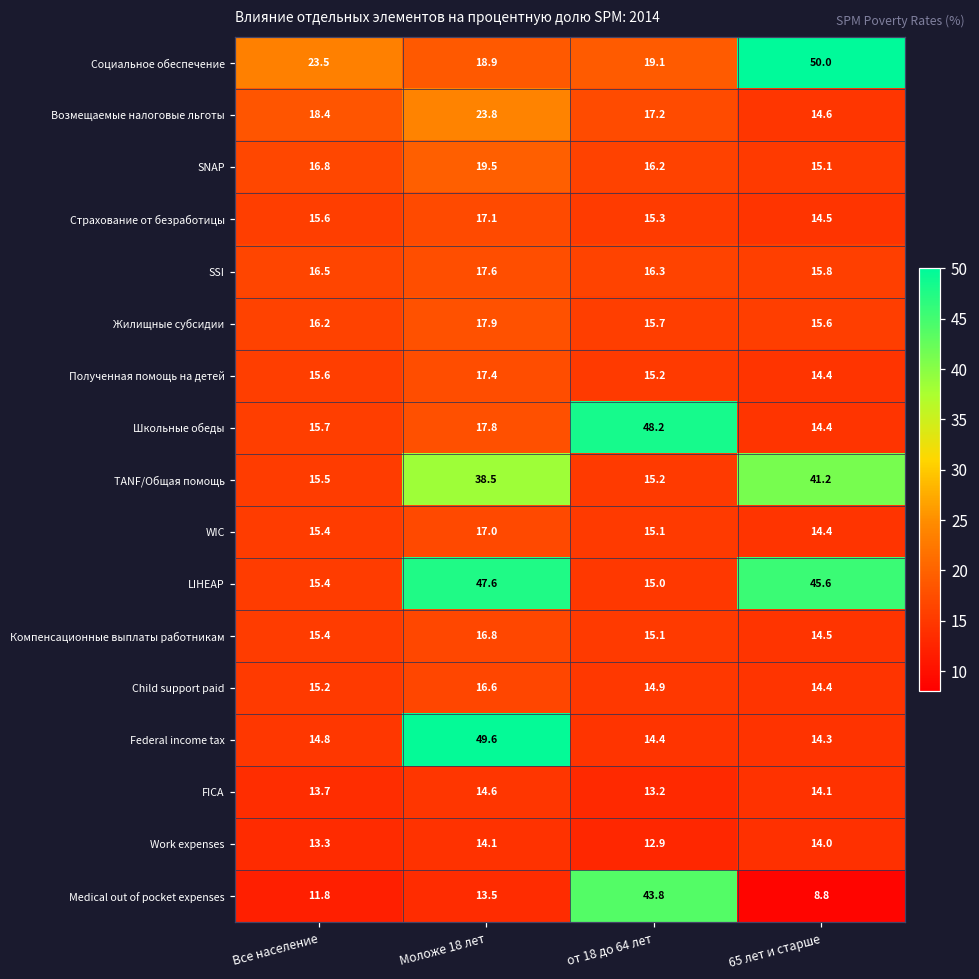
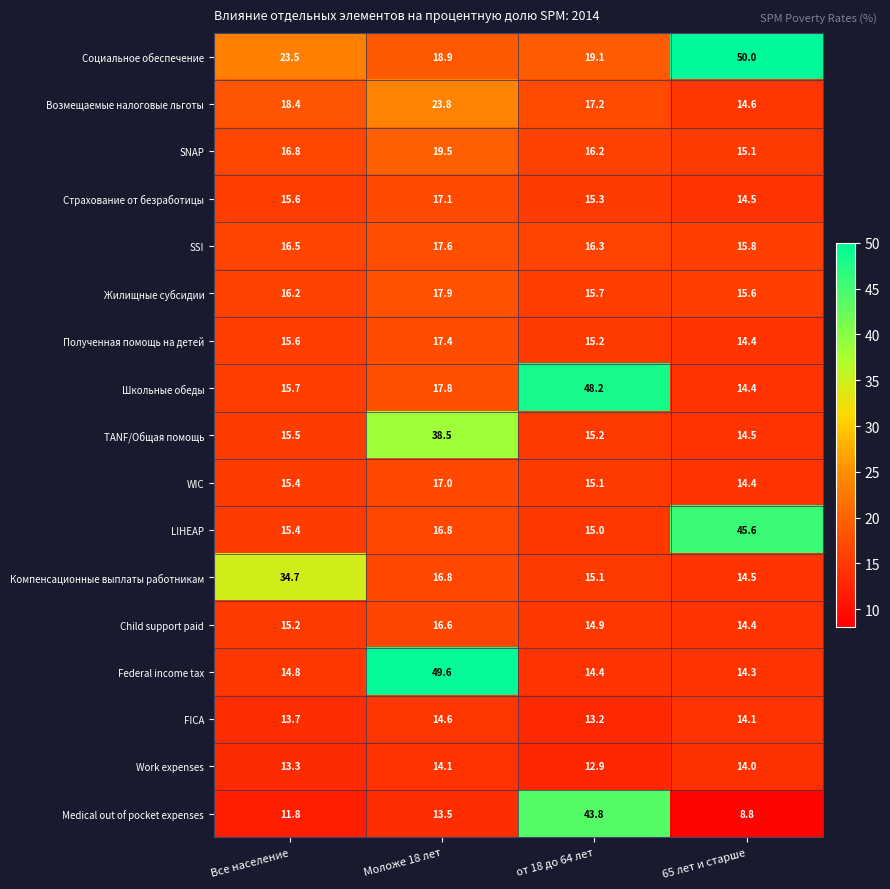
TANF/Общая помощь, 65 лет и старше: 41.2 -> 14.5
LIHEAP, Моложе 18 лет: 47.6 -> 16.8
Компенсационные выплаты работникам, Все население: 15.4 -> 34.7
